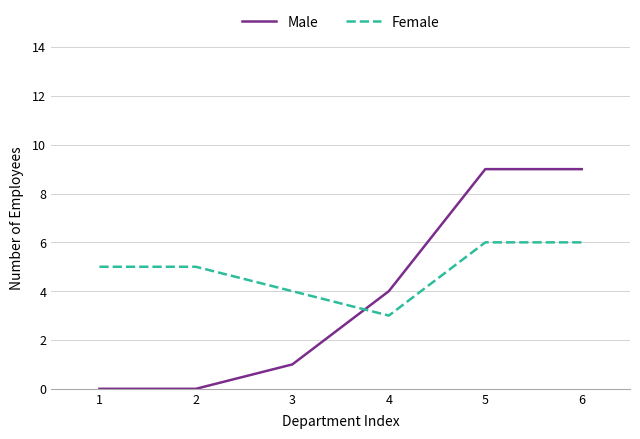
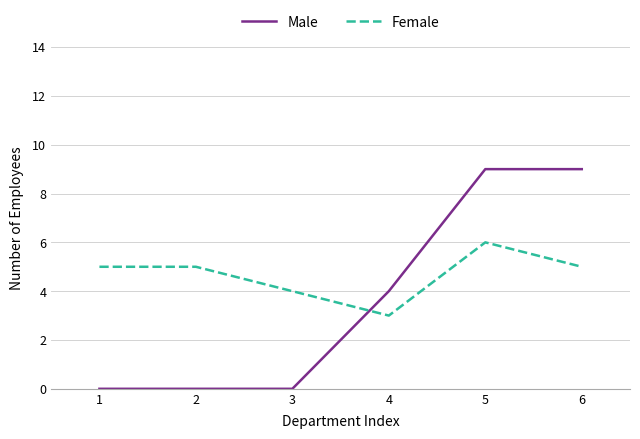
Male, 3: 1 -> 0
Female, 6: 6 -> 5
